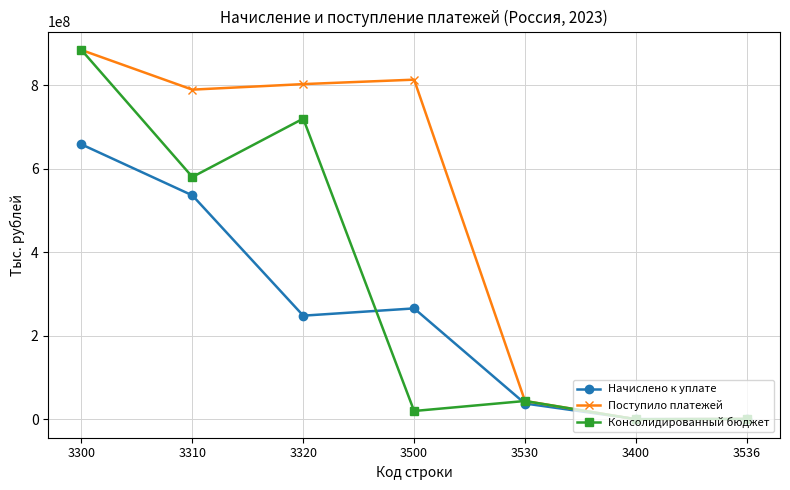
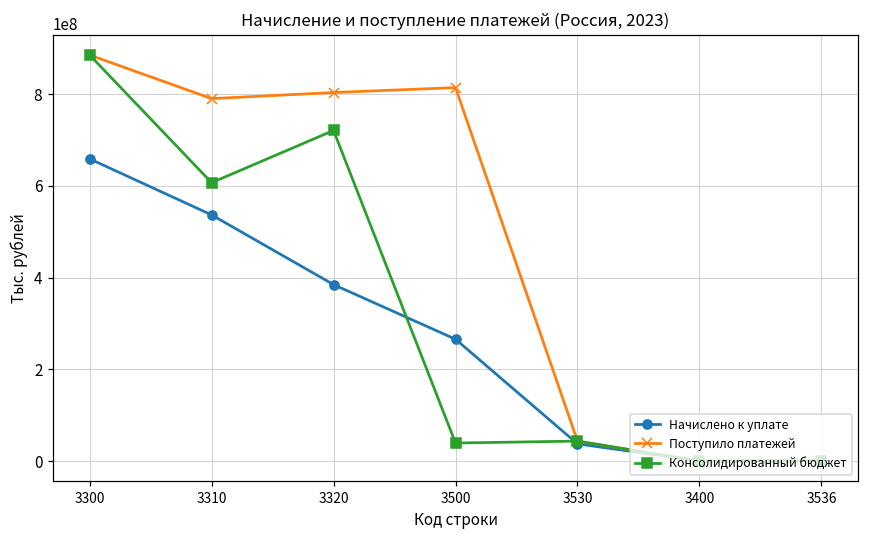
Консолидированный бюджет, 3310: 580000000 -> 610000000
Начислено к уплате, 3320: 250000000 -> 380000000
Консолидированный бюджет, 3500: 20000000 -> 40000000
